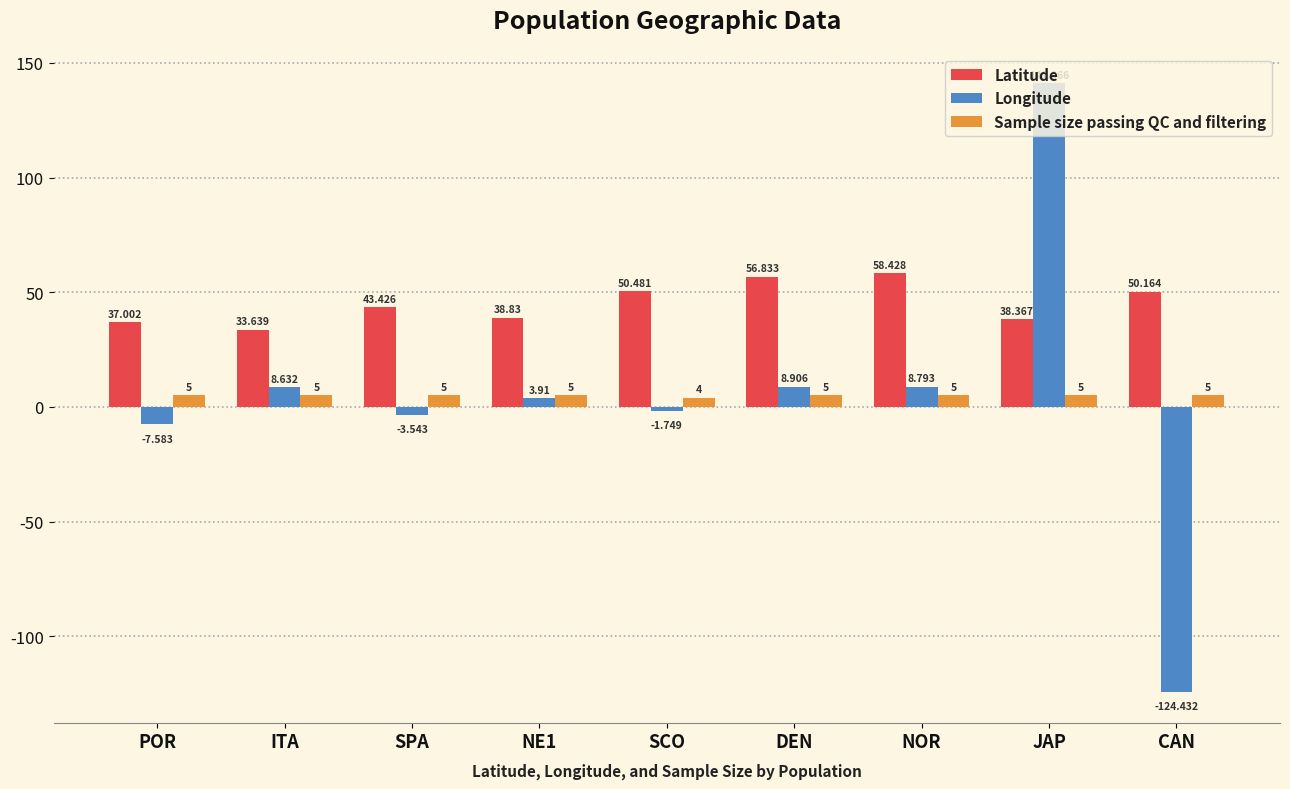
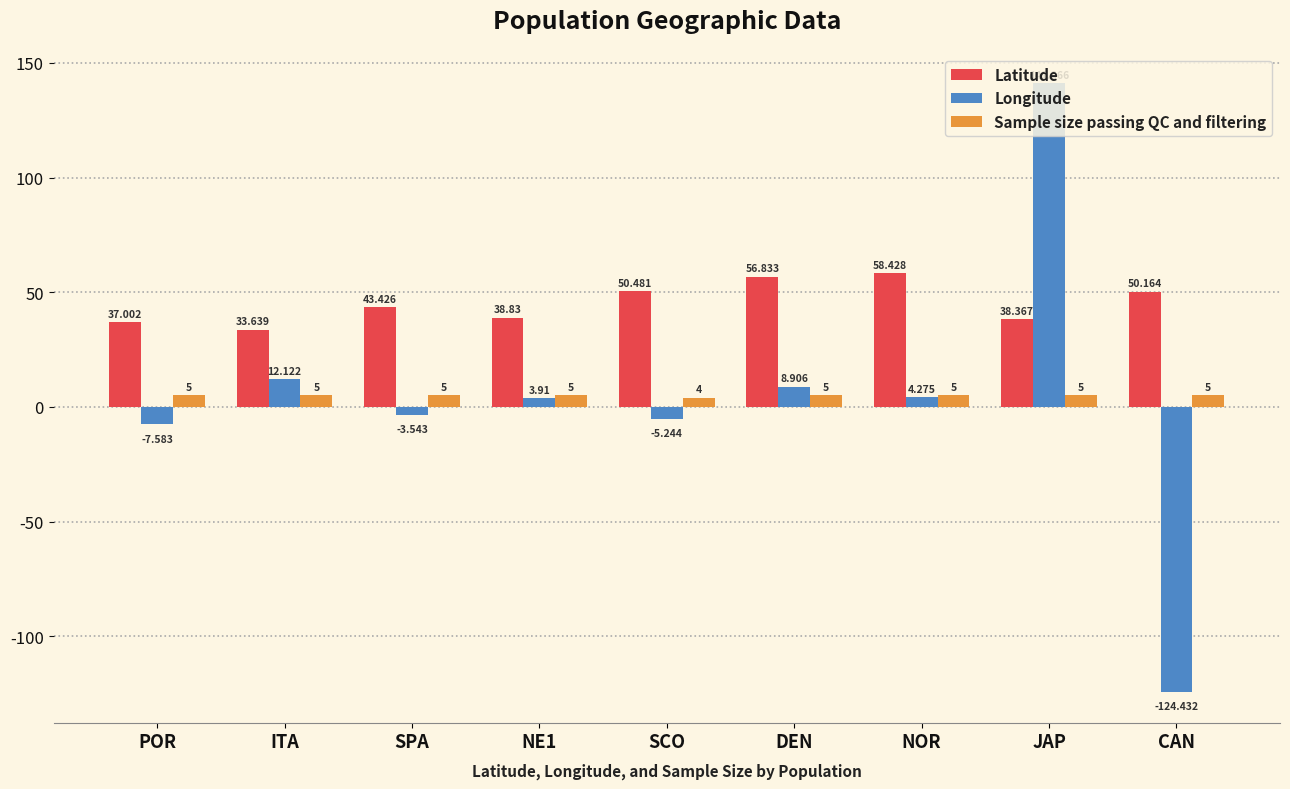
Longitude, ITA: 8.632 -> 12.122
Longitude, SCO: -1.749 -> -5.244
Longitude, NOR: 8.793 -> 4.275
